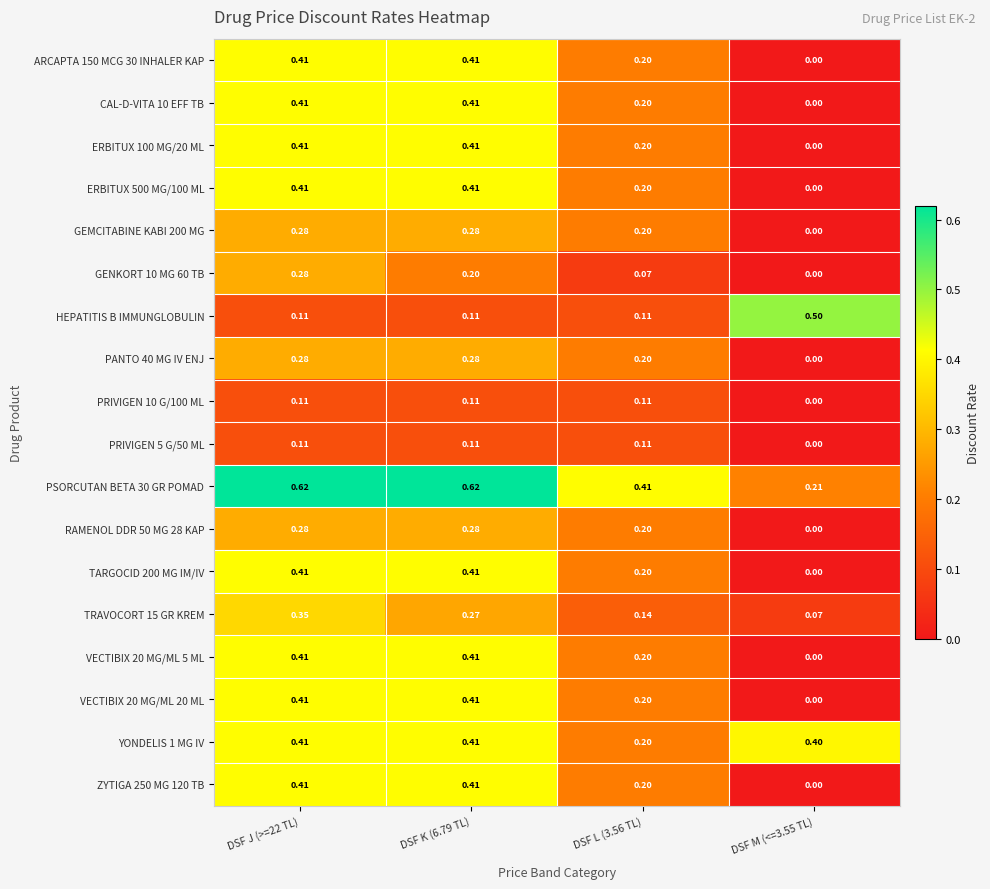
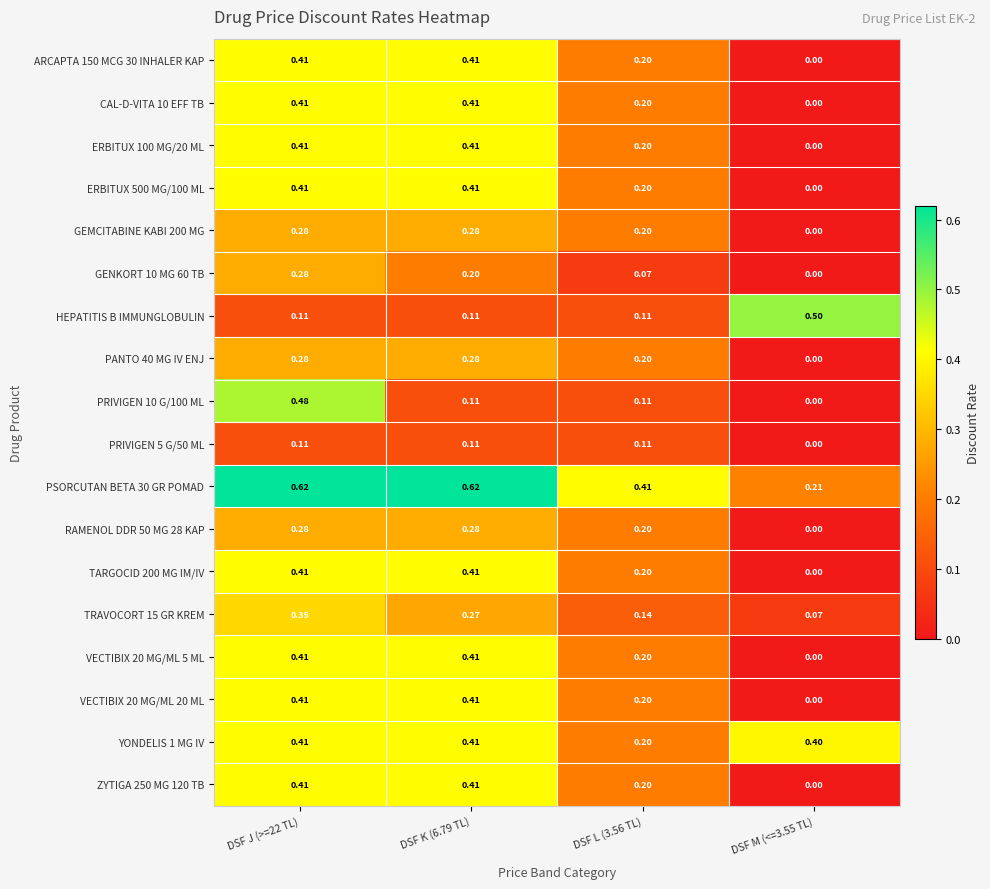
PRIVIGEN 10 G/100 ML, DSF J (>=22 TL): 0.11 -> 0.48
